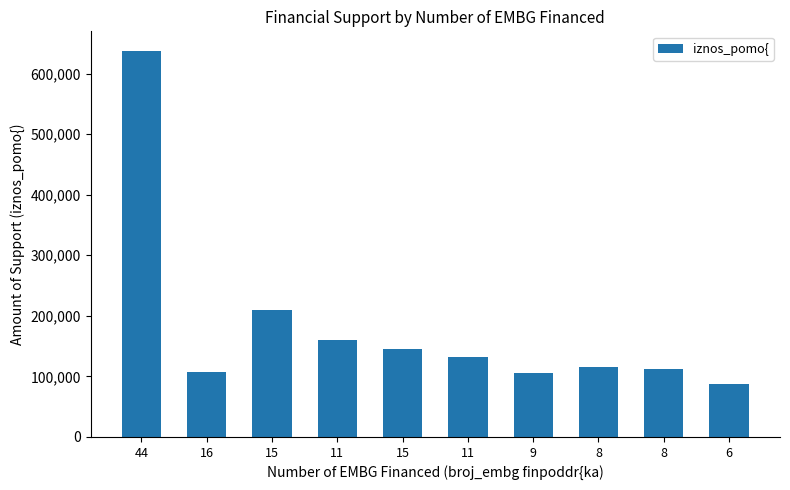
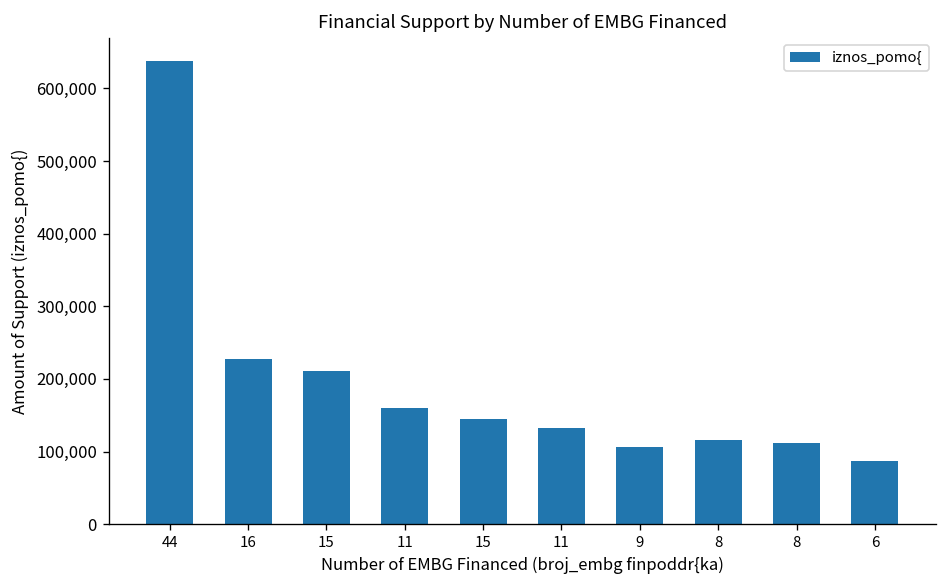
16: 110,000 -> 230,000
